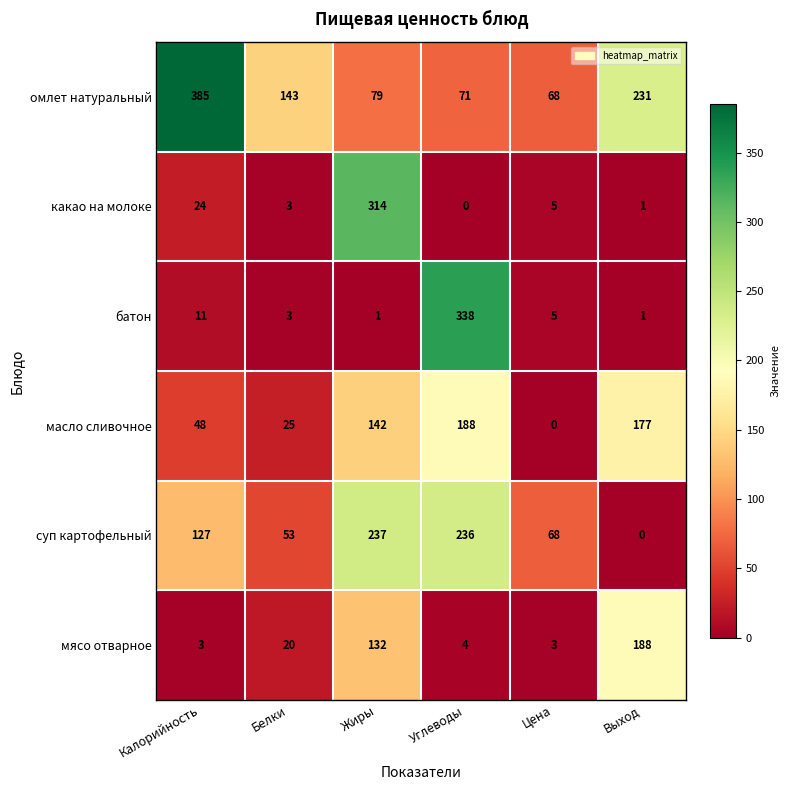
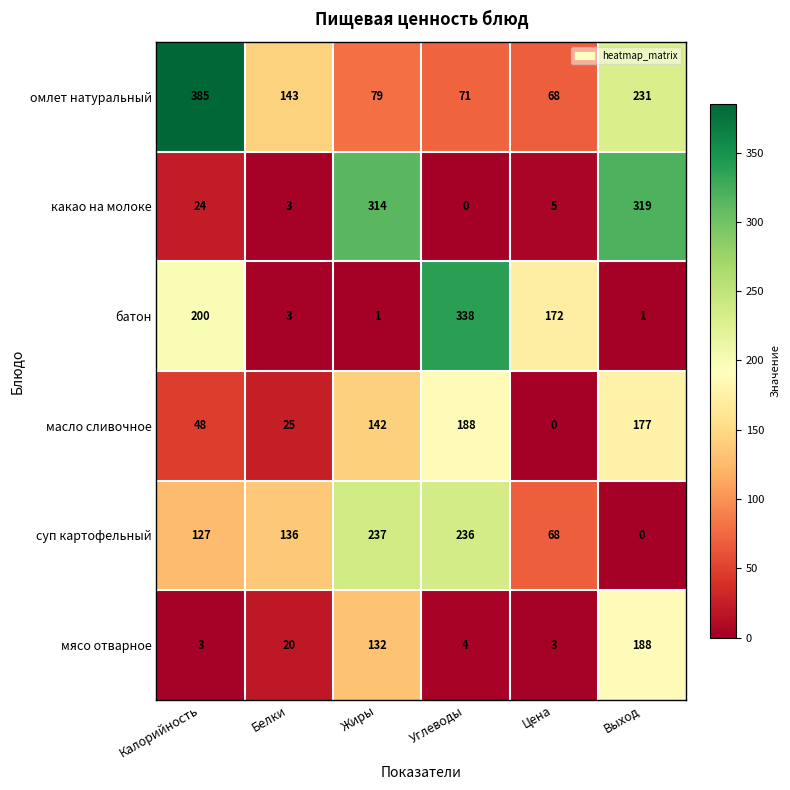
какао на молоке, Выход: 1 -> 319
батон, Калорийность: 11 -> 200
батон, Цена: 5 -> 172
суп картофельный, Белки: 53 -> 136
